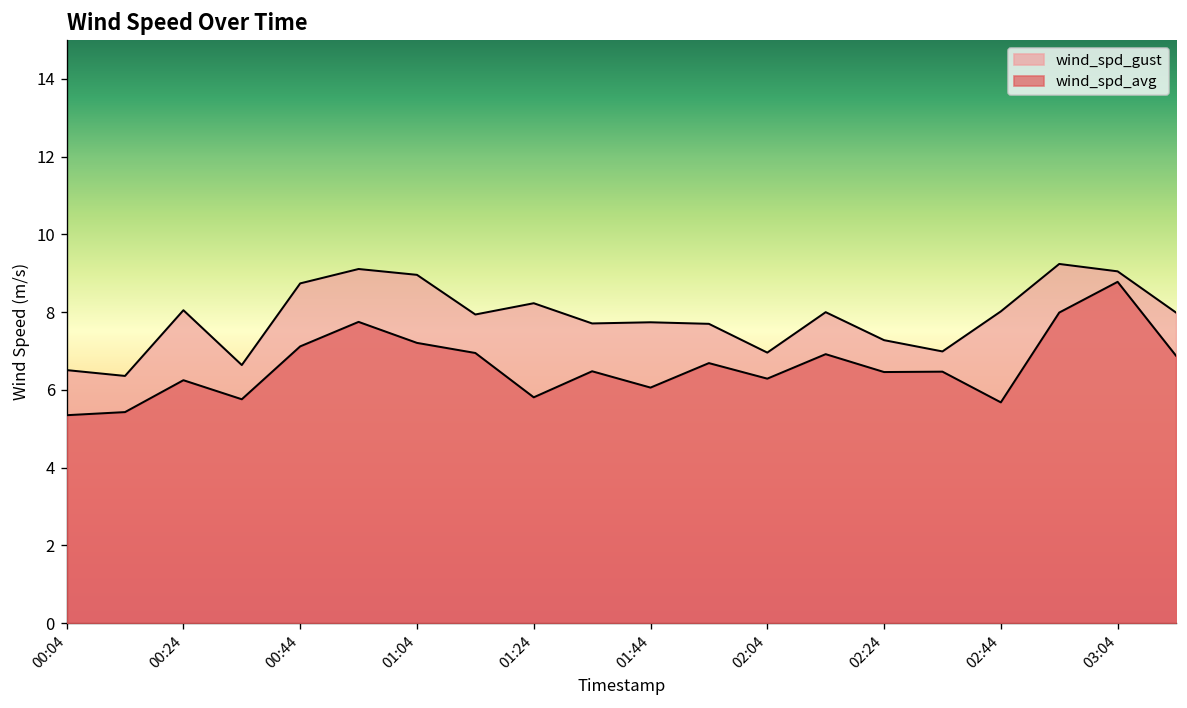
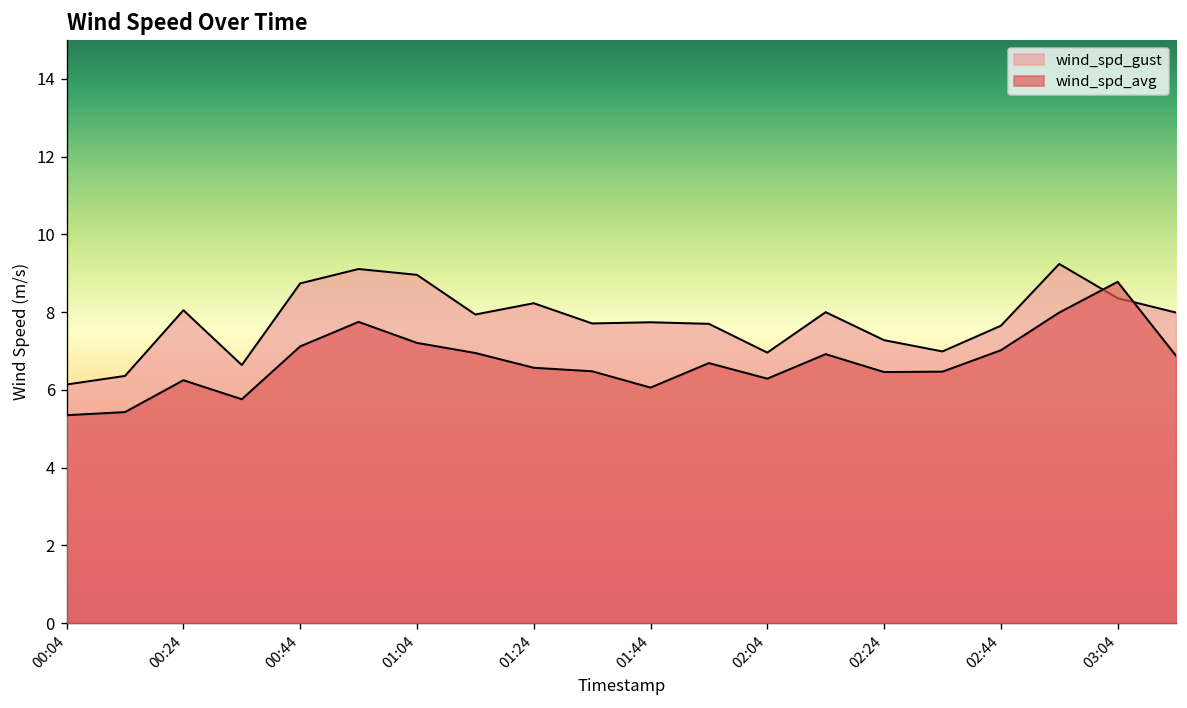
wind_spd_gust, 00:04: 6.5 -> 6.1
wind_spd_avg, 01:24: 5.8 -> 6.6
wind_spd_gust, 02:44: 8.0 -> 7.7
wind_spd_avg, 02:44: 5.7 -> 7.0
wind_spd_gust, 03:04: 9.1 -> 8.4
